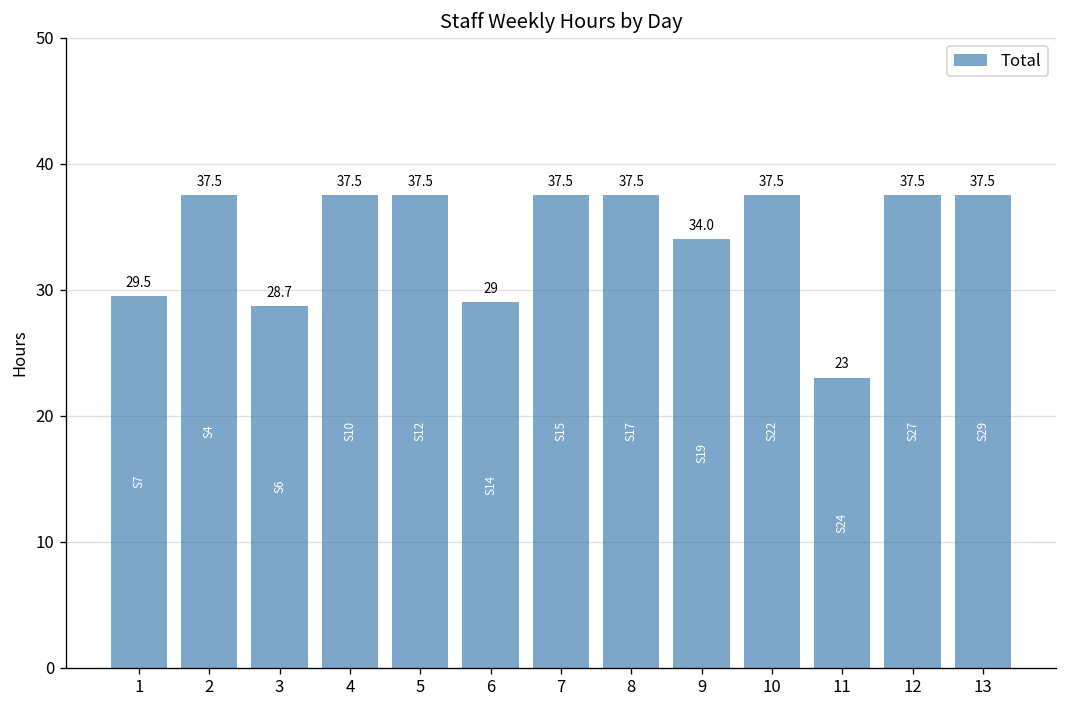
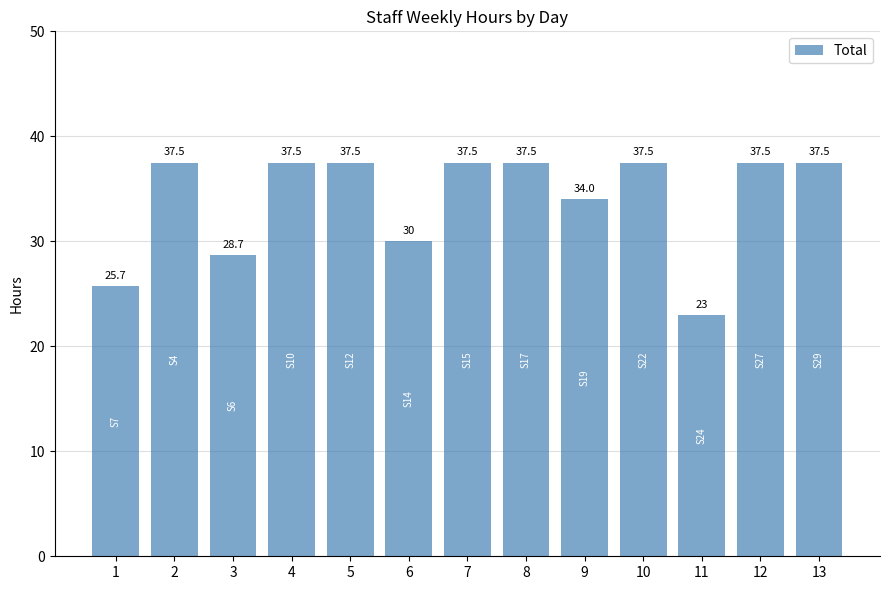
1: 29.5 -> 25.7
6: 29 -> 30
